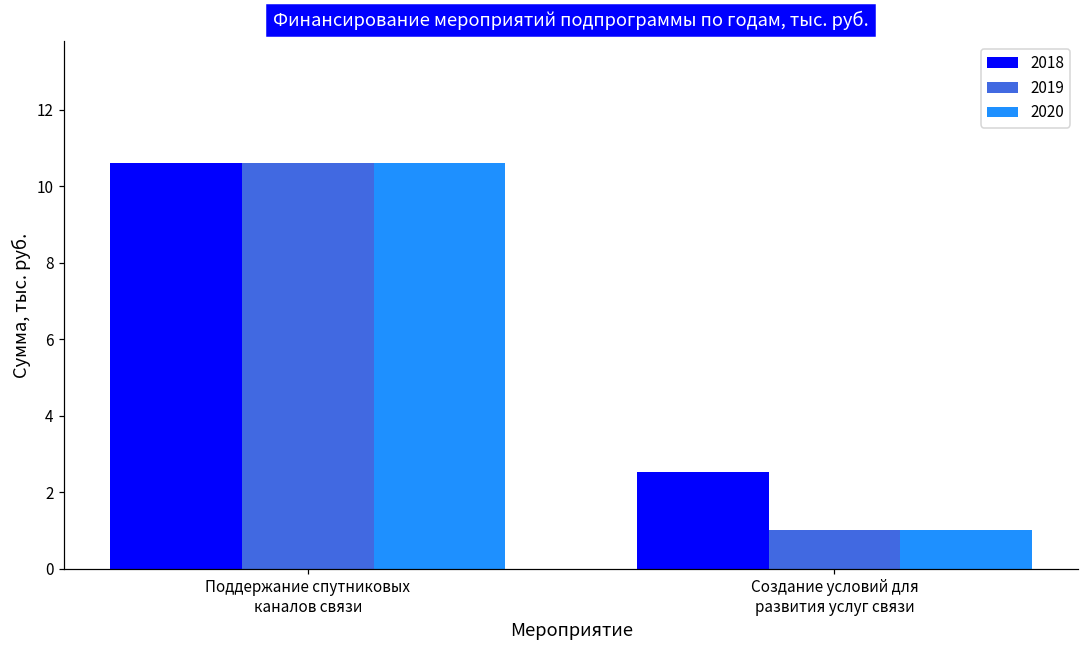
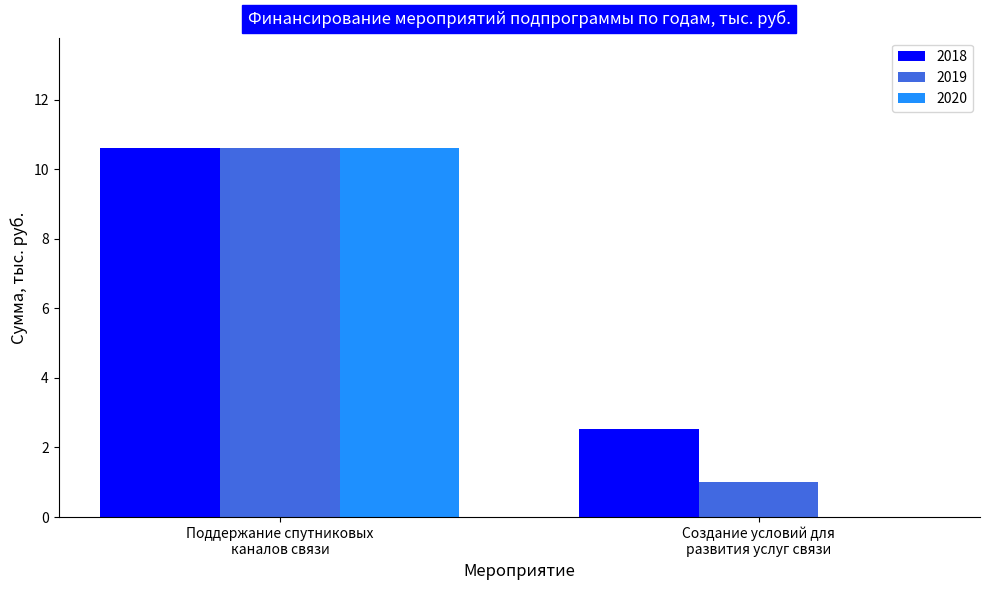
2020, Создание условий для развития услуг связи: 1 -> 0
